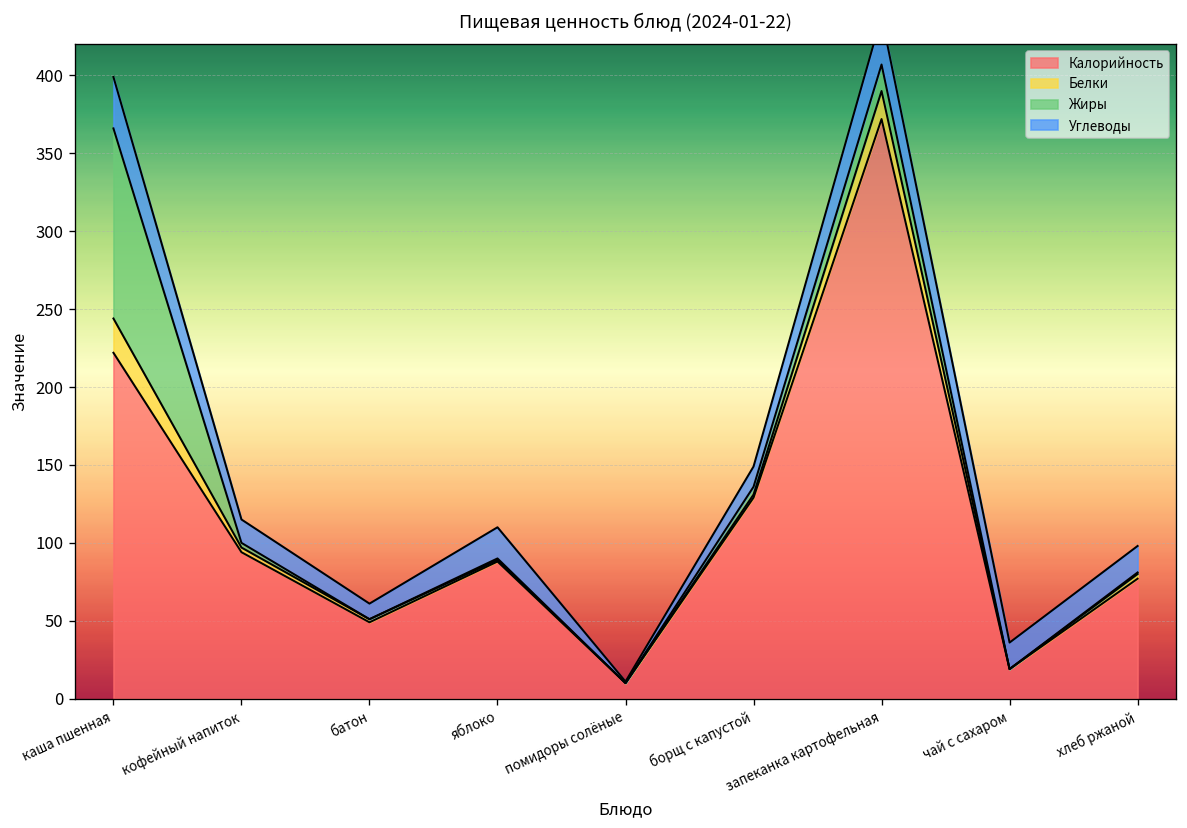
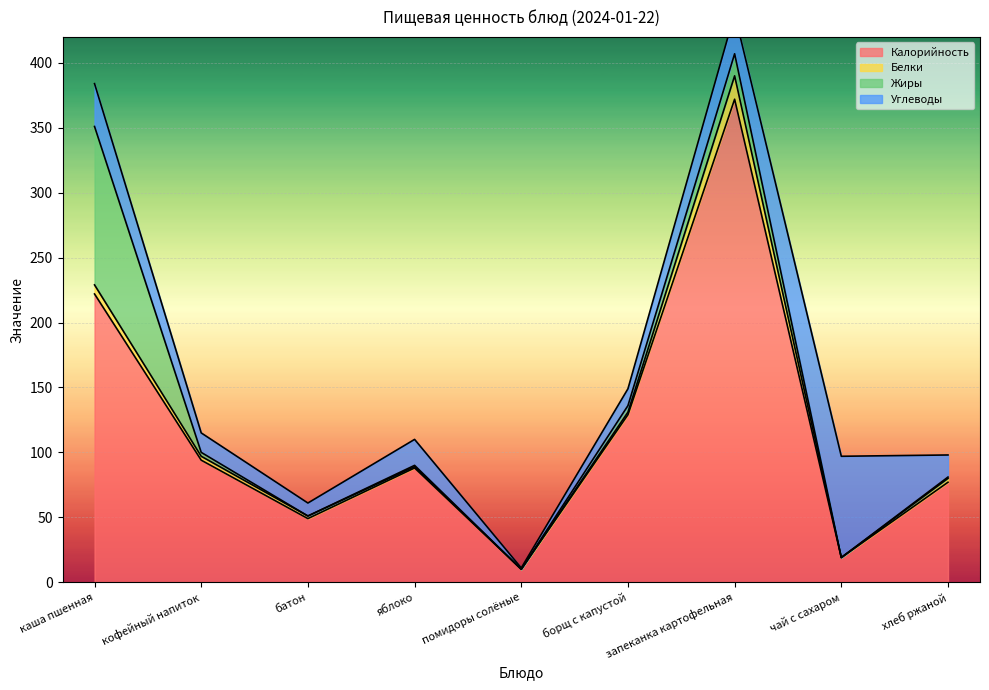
Белки, каша пшенная: 22 -> 7
Углеводы, чай с сахаром: 17 -> 78
